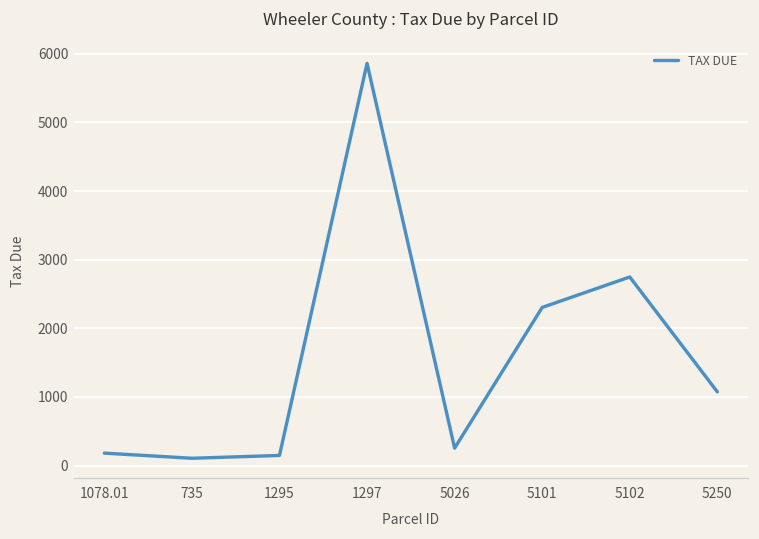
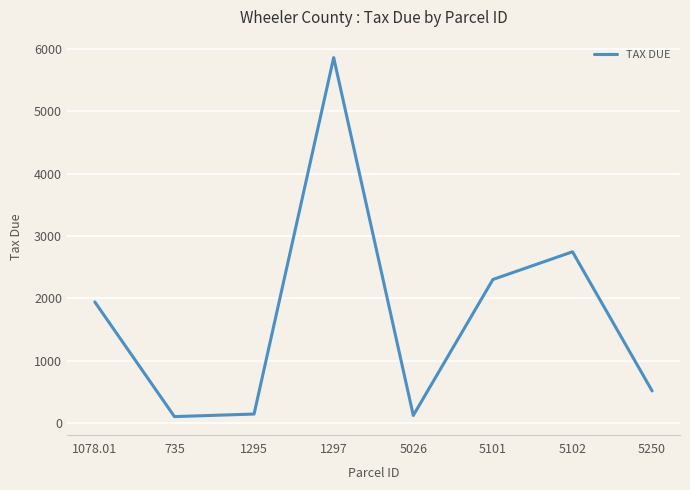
1078.01: 200 -> 1900
5026: 300 -> 100
5250: 1100 -> 500
